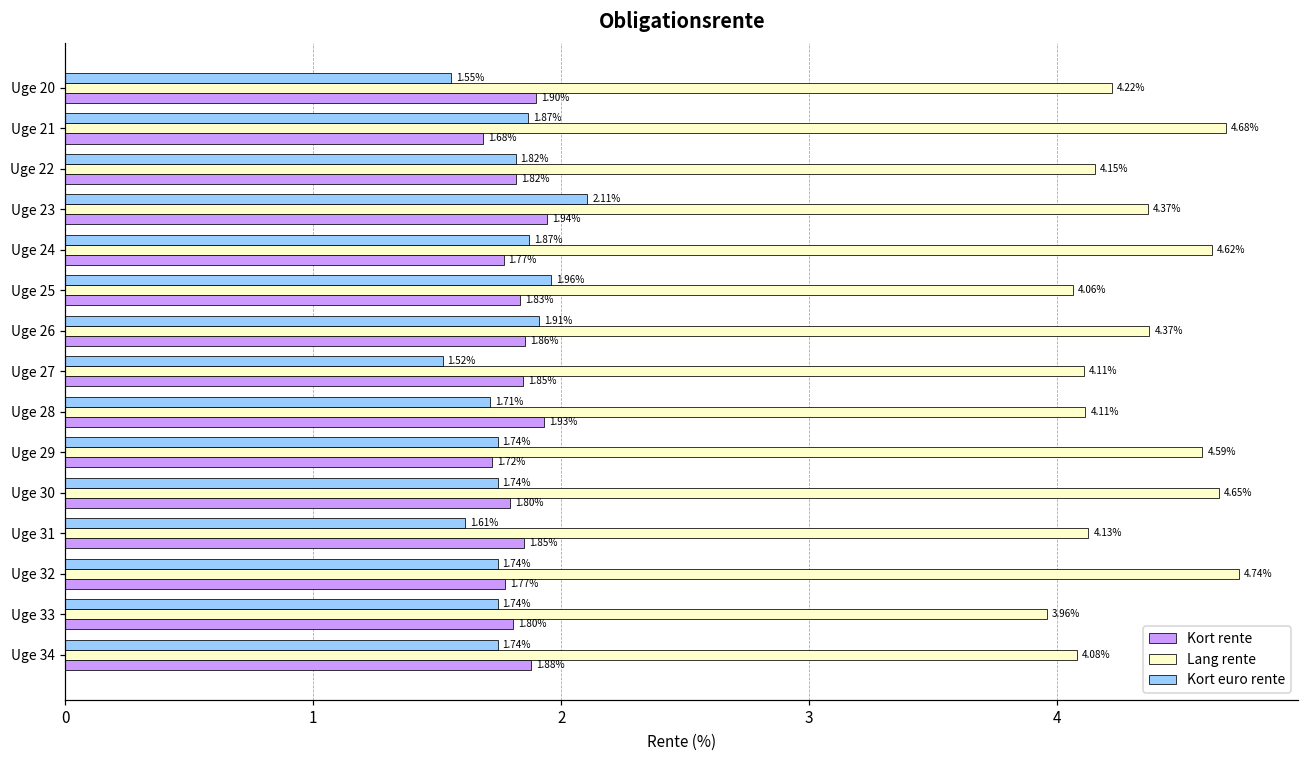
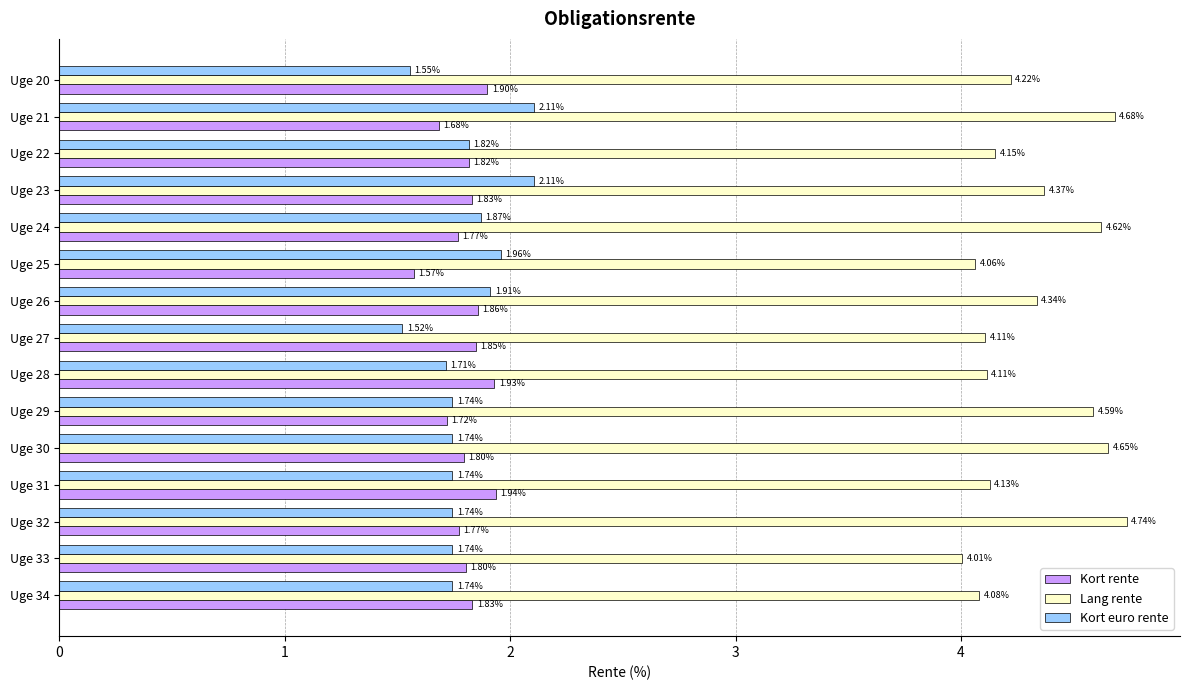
Kort euro rente, Uge 21: 1.87% -> 2.11%
Kort rente, Uge 23: 1.94% -> 1.83%
Kort rente, Uge 25: 1.83% -> 1.57%
Lang rente, Uge 26: 4.37% -> 4.34%
Kort euro rente, Uge 31: 1.61% -> 1.74%
Kort rente, Uge 31: 1.85% -> 1.94%
Lang rente, Uge 33: 3.96% -> 4.01%
Kort rente, Uge 34: 1.88% -> 1.83%
